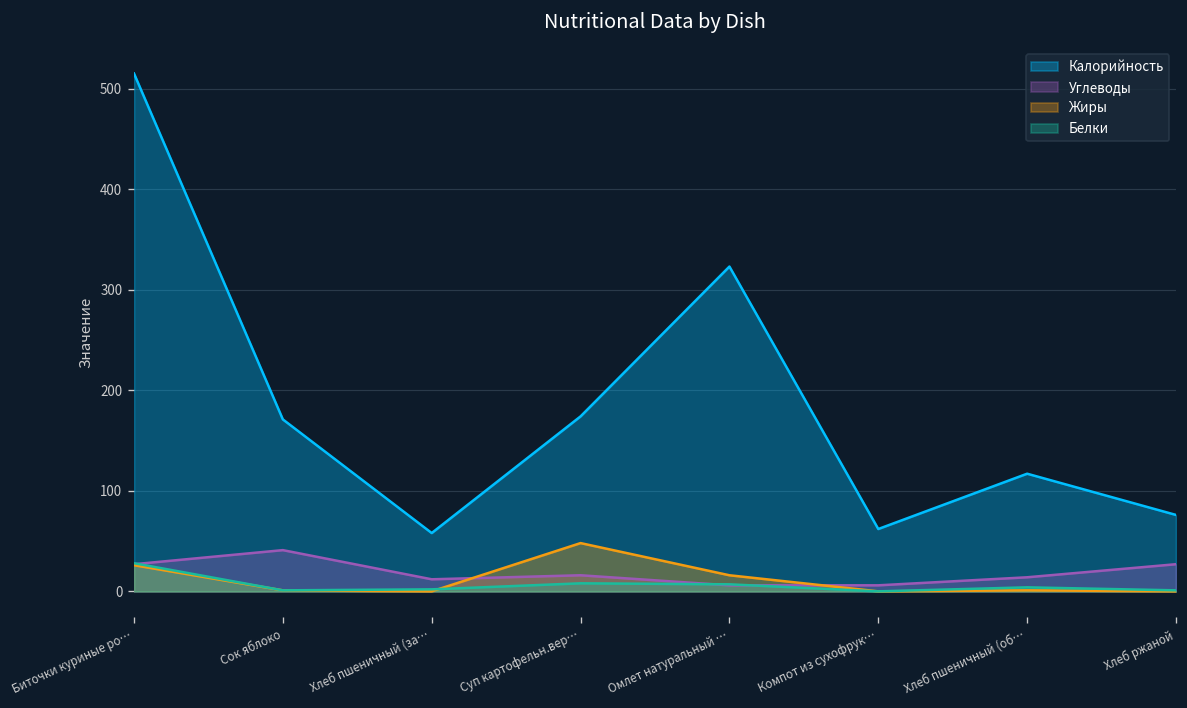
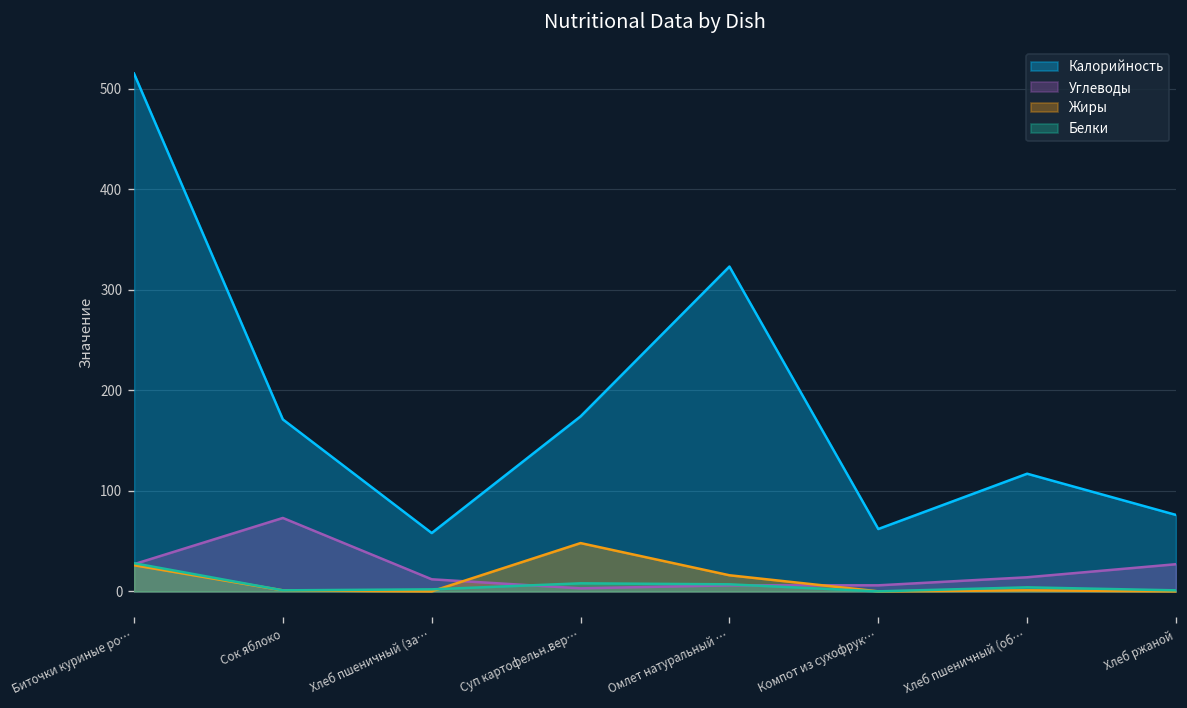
Углеводы, Сок яблоко: 40 -> 70
Углеводы, Суп картофельн.вер…: 20 -> 0
